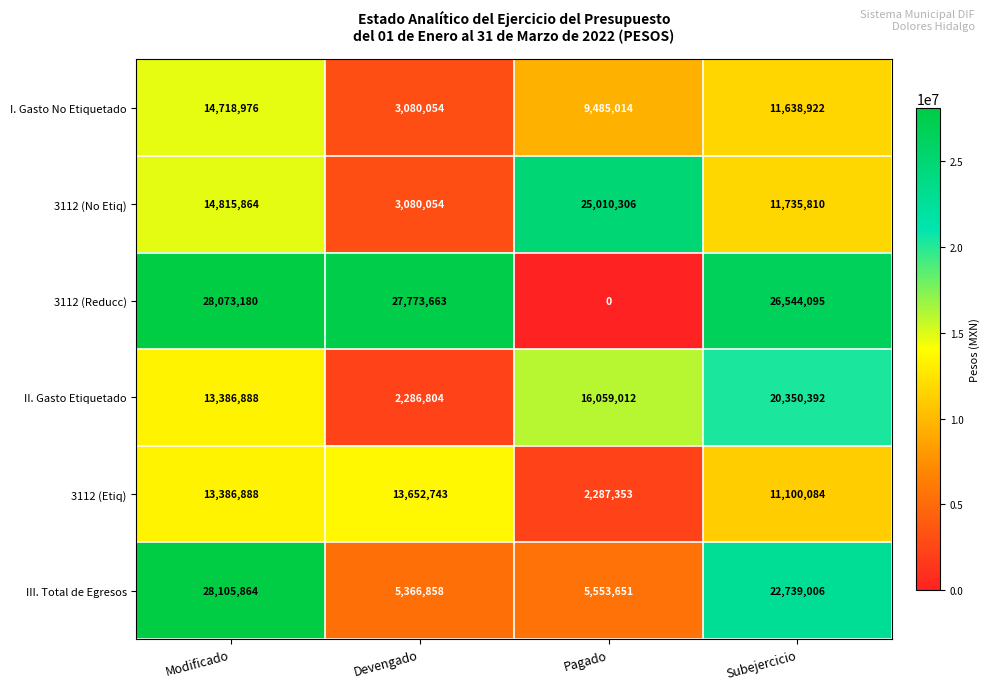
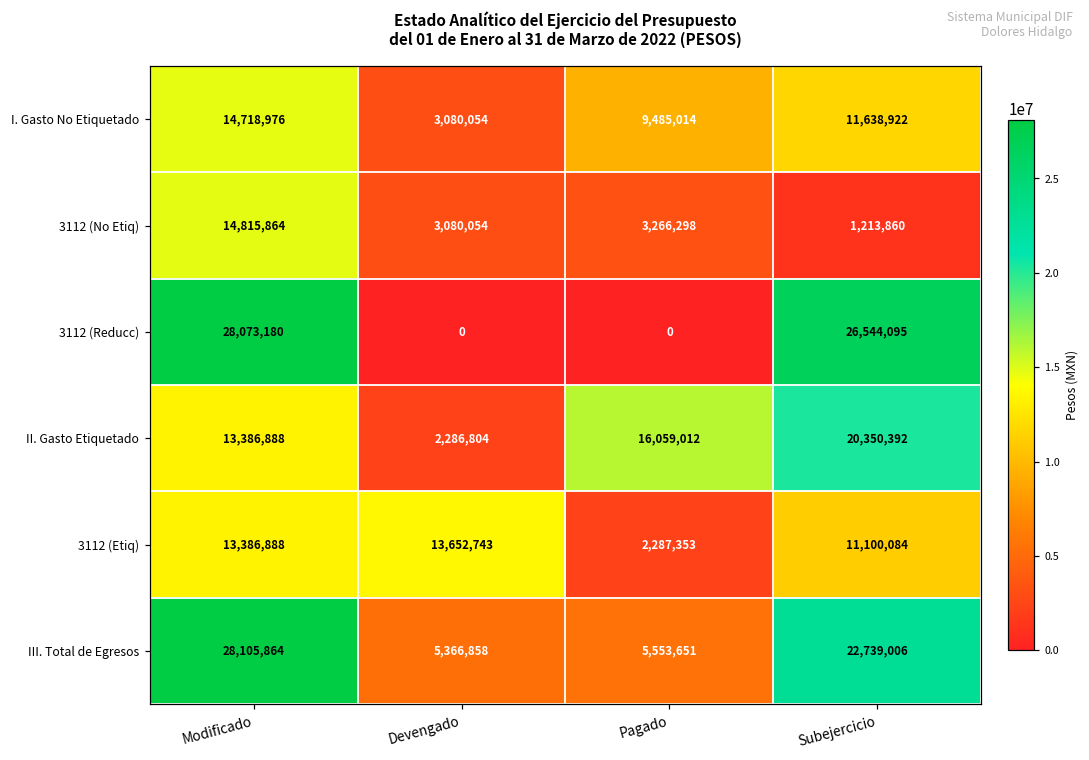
3112 (No Etiq), Pagado: 25,010,306 -> 3,266,298
3112 (No Etiq), Subejercicio: 11,735,810 -> 1,213,860
3112 (Reducc), Devengado: 27,773,663 -> 0
